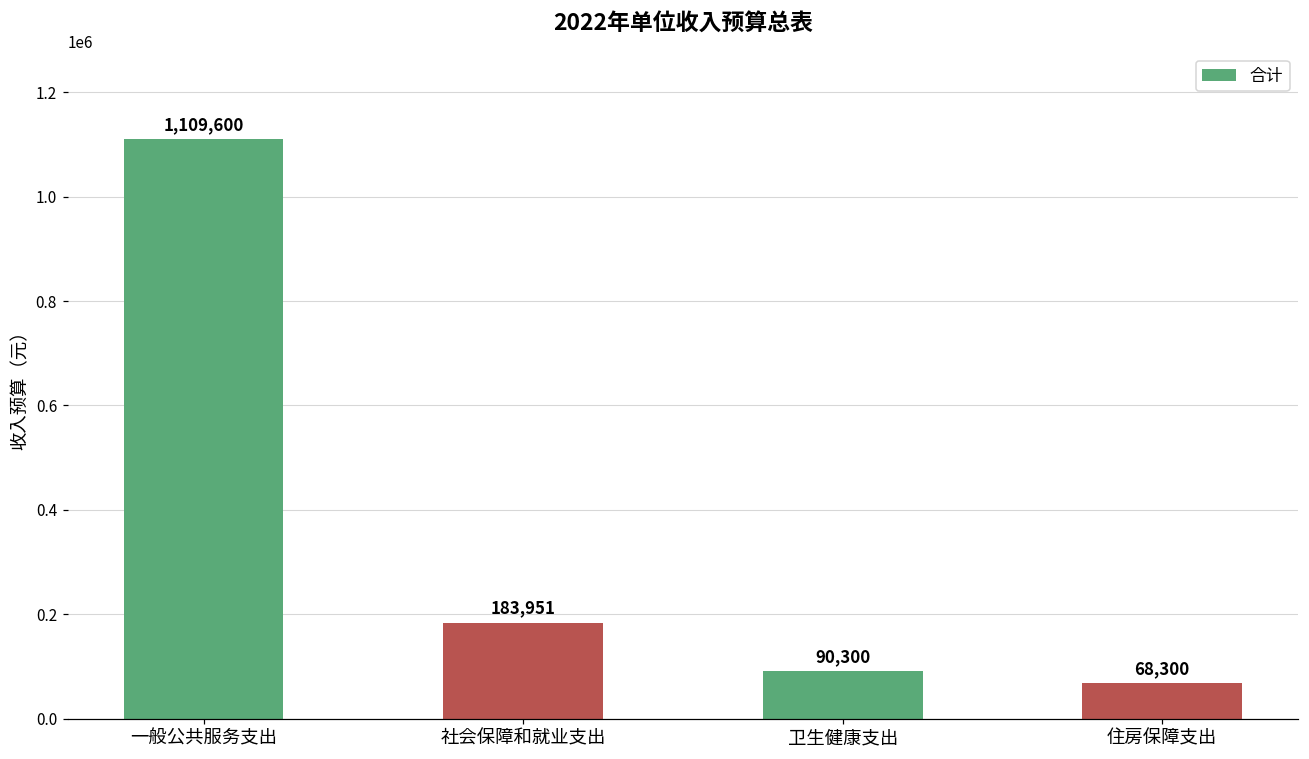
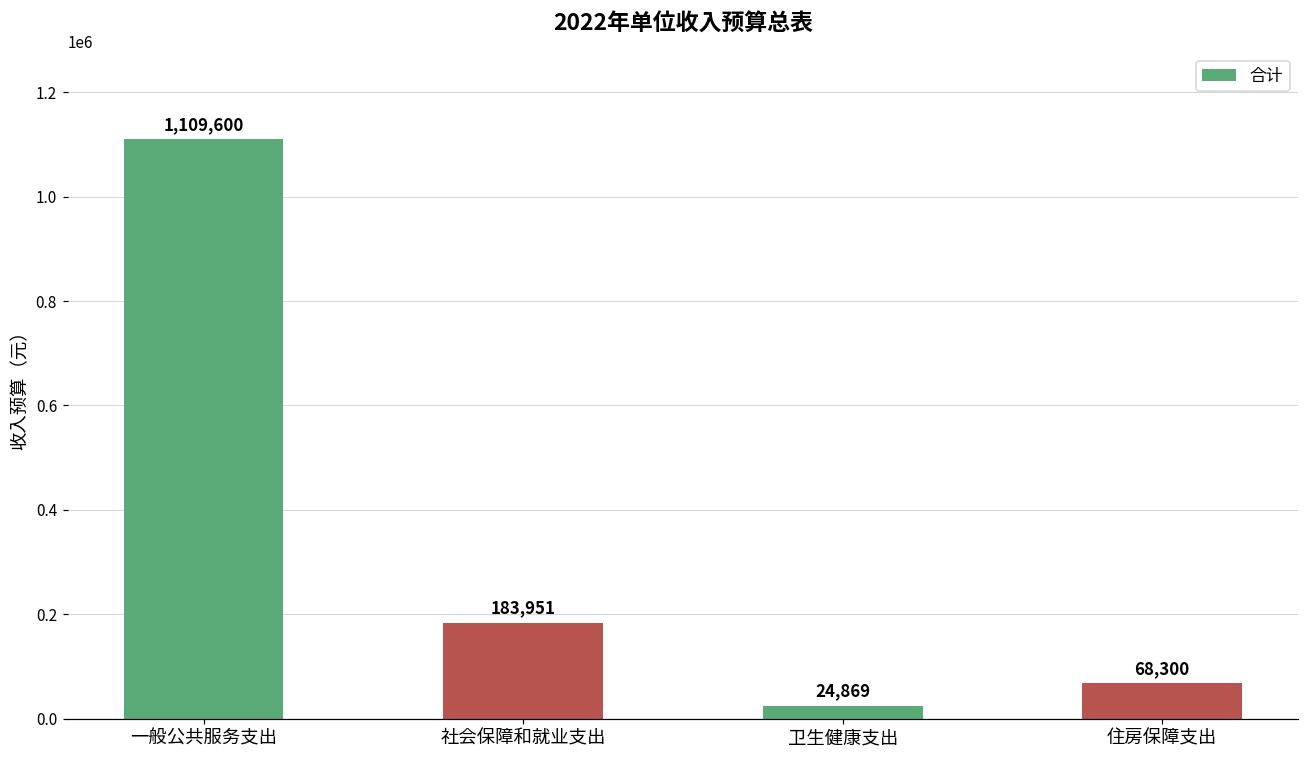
卫生健康支出: 90,300 -> 24,869
